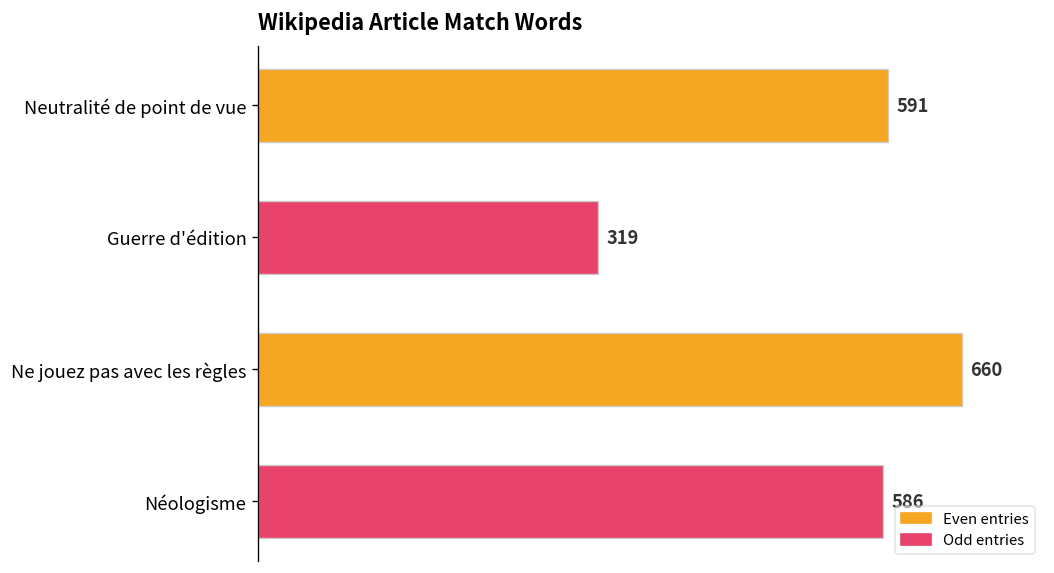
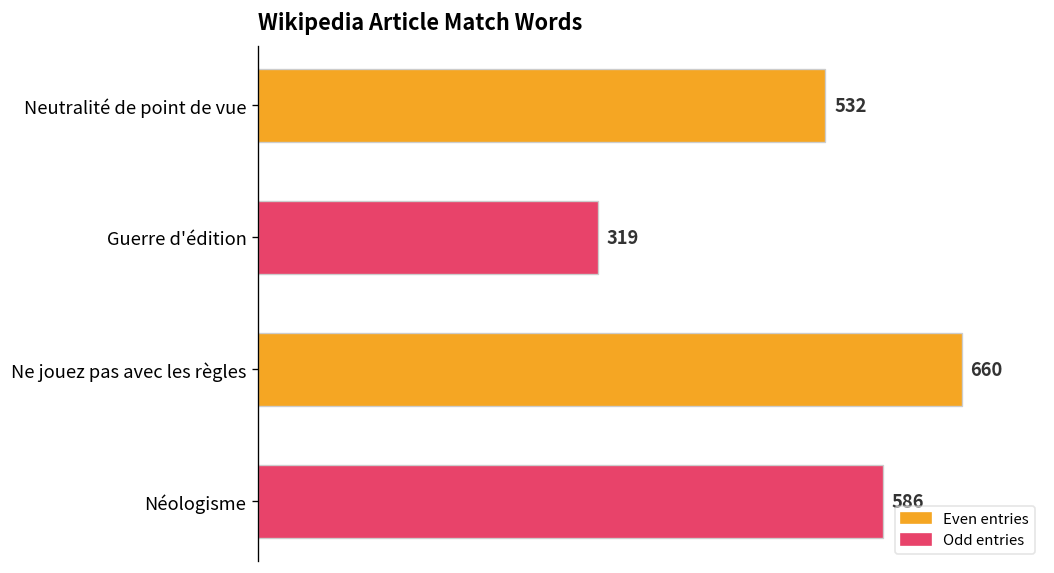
Neutralité de point de vue: 591 -> 532
